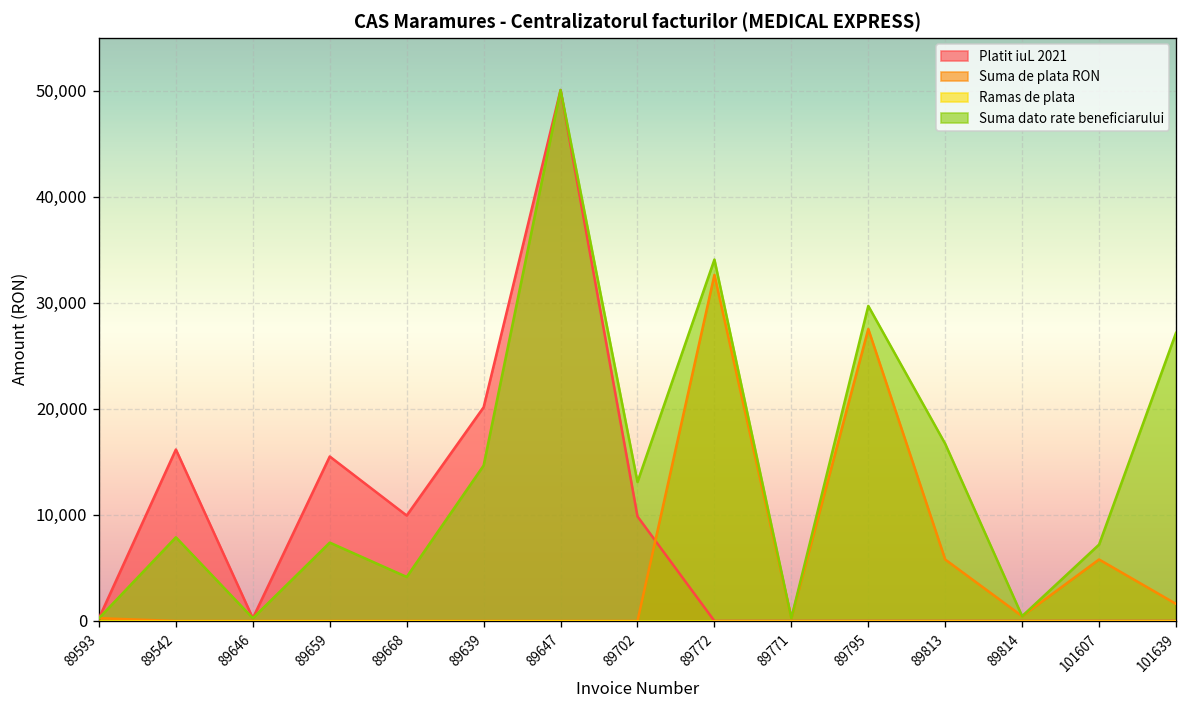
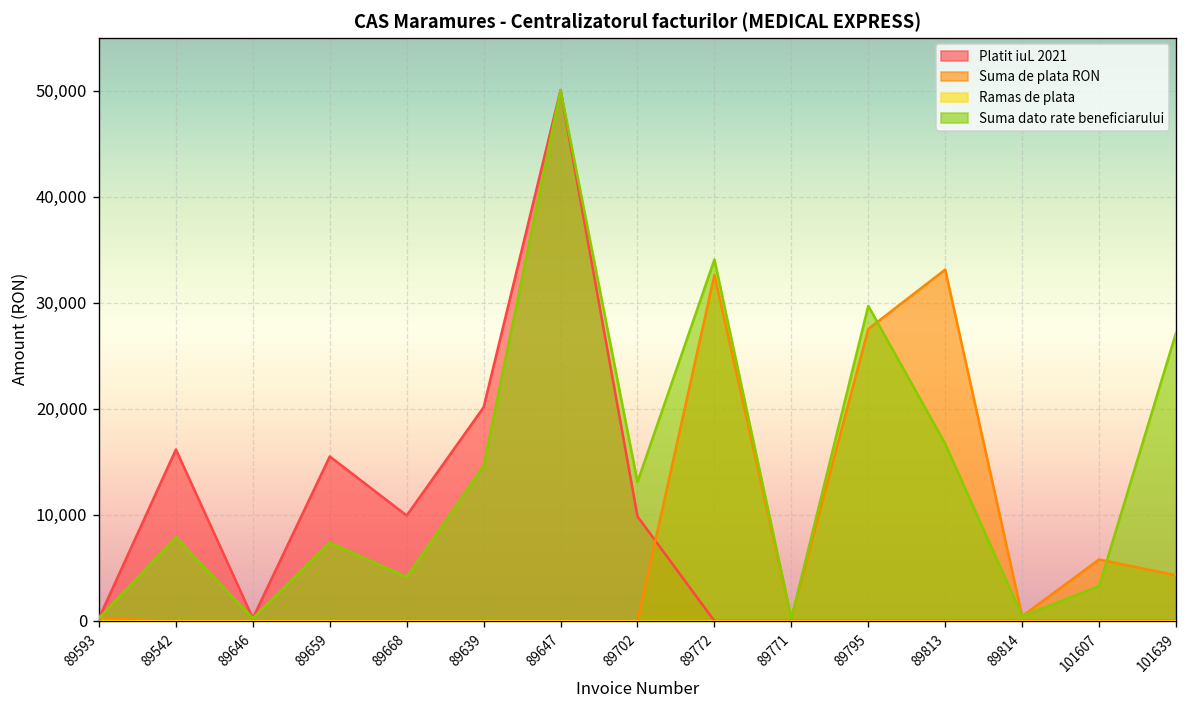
Suma de plata RON, 89813: 6,000 -> 33,000
Suma dato rate beneficiarului, 101607: 7,000 -> 3,000
Suma de plata RON, 101639: 2,000 -> 4,000
